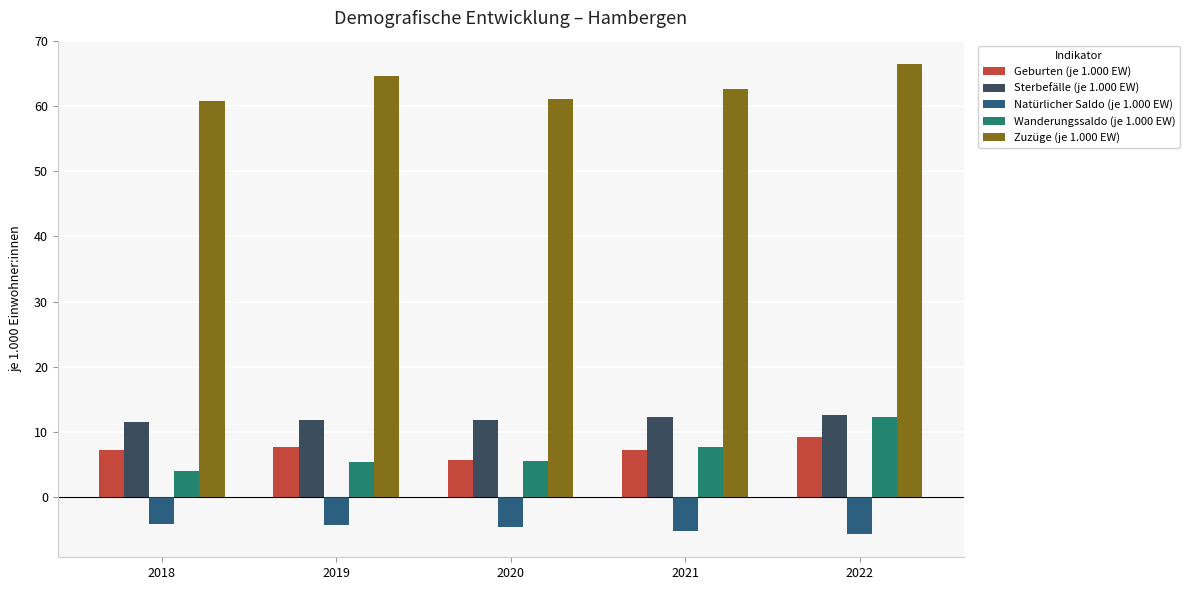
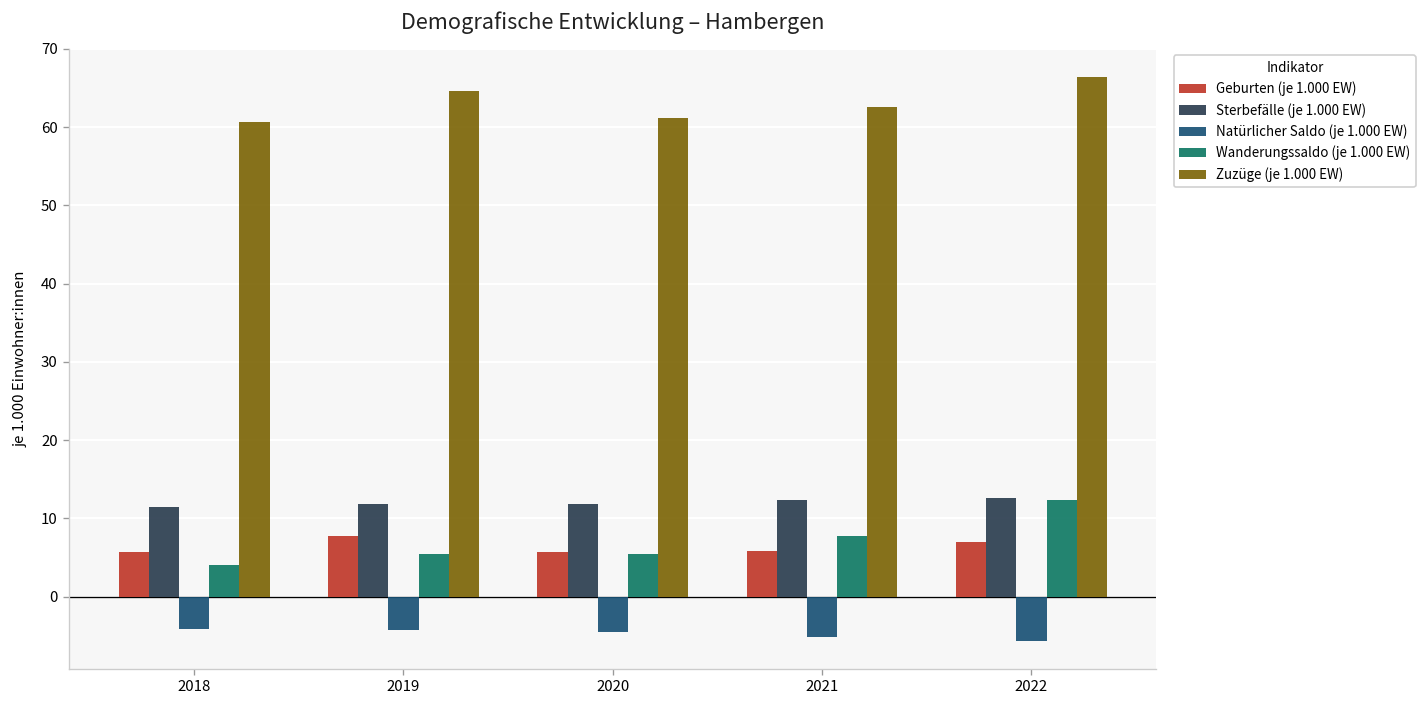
Geburten (je 1.000 EW), 2018: 7 -> 6
Geburten (je 1.000 EW), 2021: 7 -> 6
Geburten (je 1.000 EW), 2022: 9 -> 7
